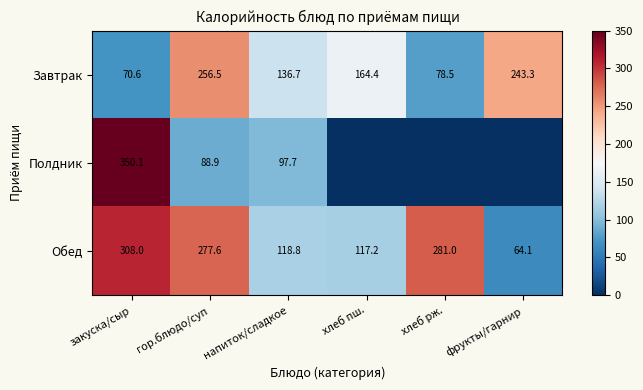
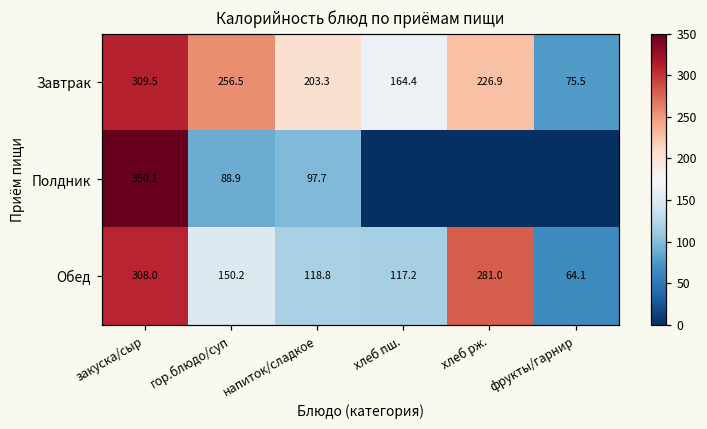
Завтрак, закуска/сыр: 70.6 -> 309.5
Завтрак, напиток/сладкое: 136.7 -> 203.3
Завтрак, хлеб рж.: 78.5 -> 226.9
Завтрак, фрукты/гарнир: 243.3 -> 75.5
Обед, гор.блюдо/суп: 277.6 -> 150.2
